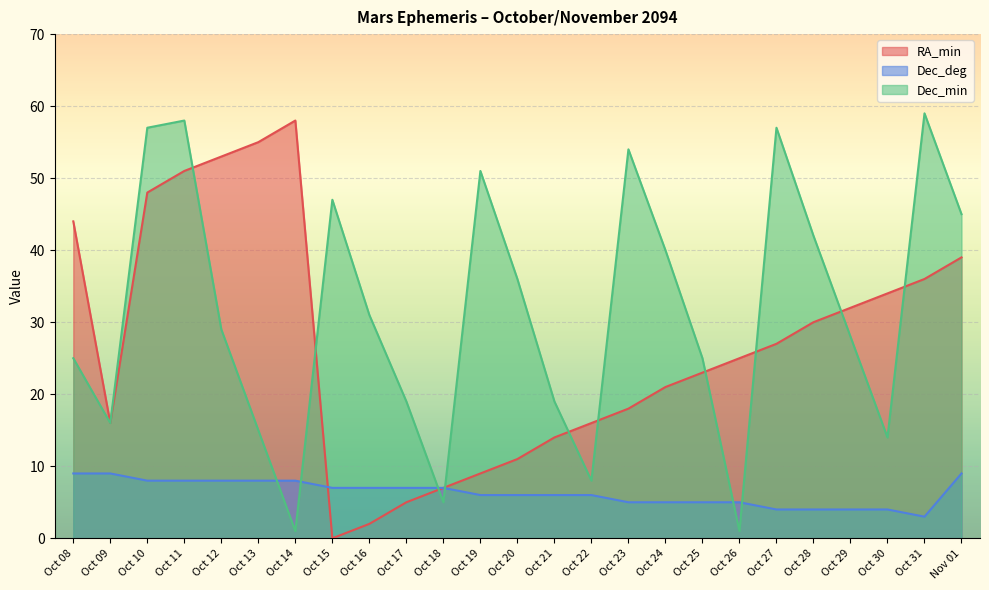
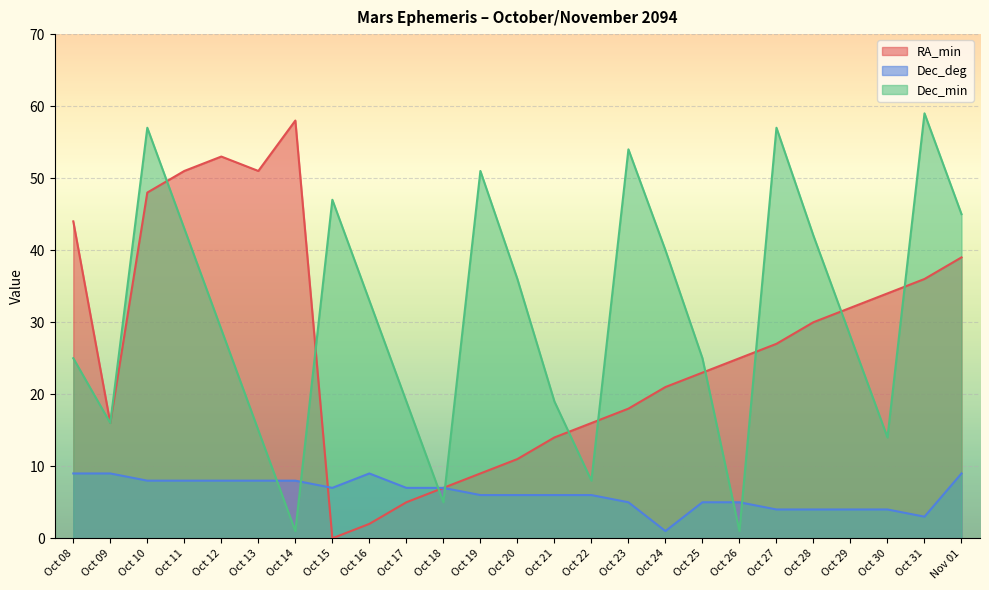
Dec_min, Oct 11: 58 -> 43
RA_min, Oct 13: 55 -> 51
Dec_deg, Oct 16: 7 -> 9
Dec_min, Oct 16: 31 -> 33
Dec_deg, Oct 24: 5 -> 1
